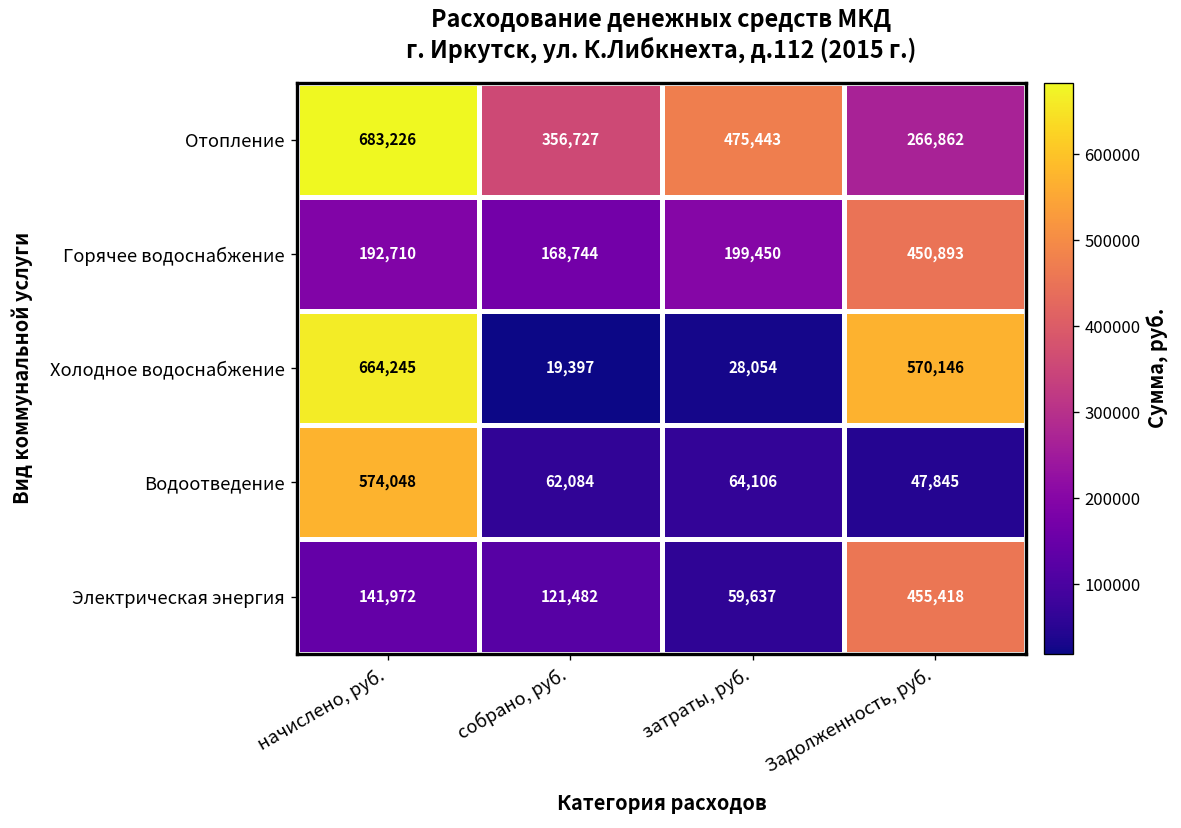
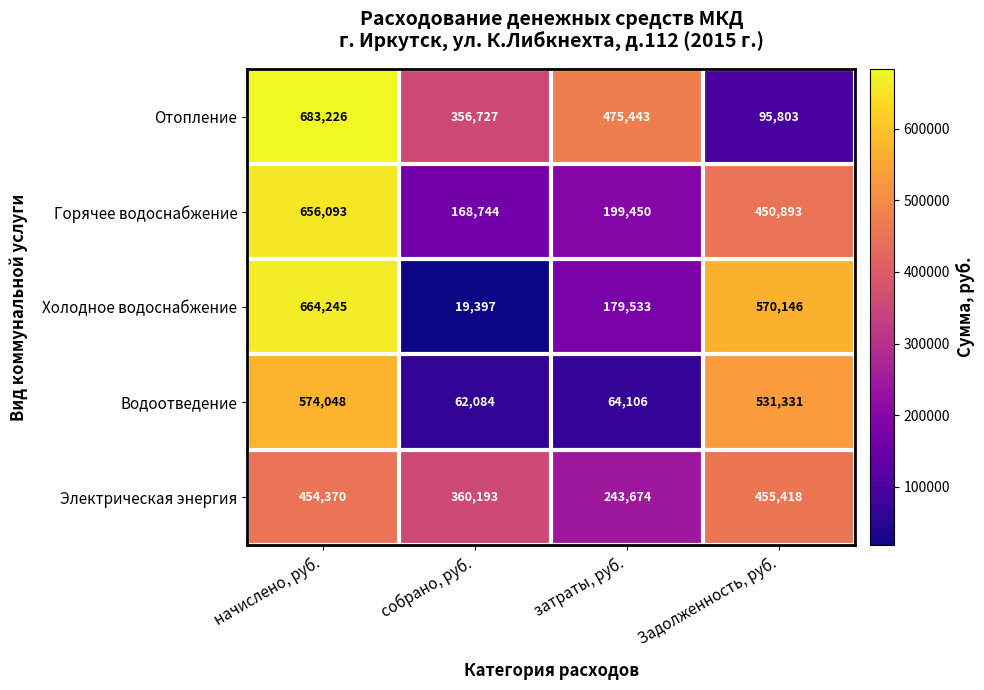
Отопление, Задолженность, руб.: 266,862 -> 95,803
Горячее водоснабжение, начислено, руб.: 192,710 -> 656,093
Холодное водоснабжение, затраты, руб.: 28,054 -> 179,533
Водоотведение, Задолженность, руб.: 47,845 -> 531,331
Электрическая энергия, начислено, руб.: 141,972 -> 454,370
Электрическая энергия, собрано, руб.: 121,482 -> 360,193
Электрическая энергия, затраты, руб.: 59,637 -> 243,674
